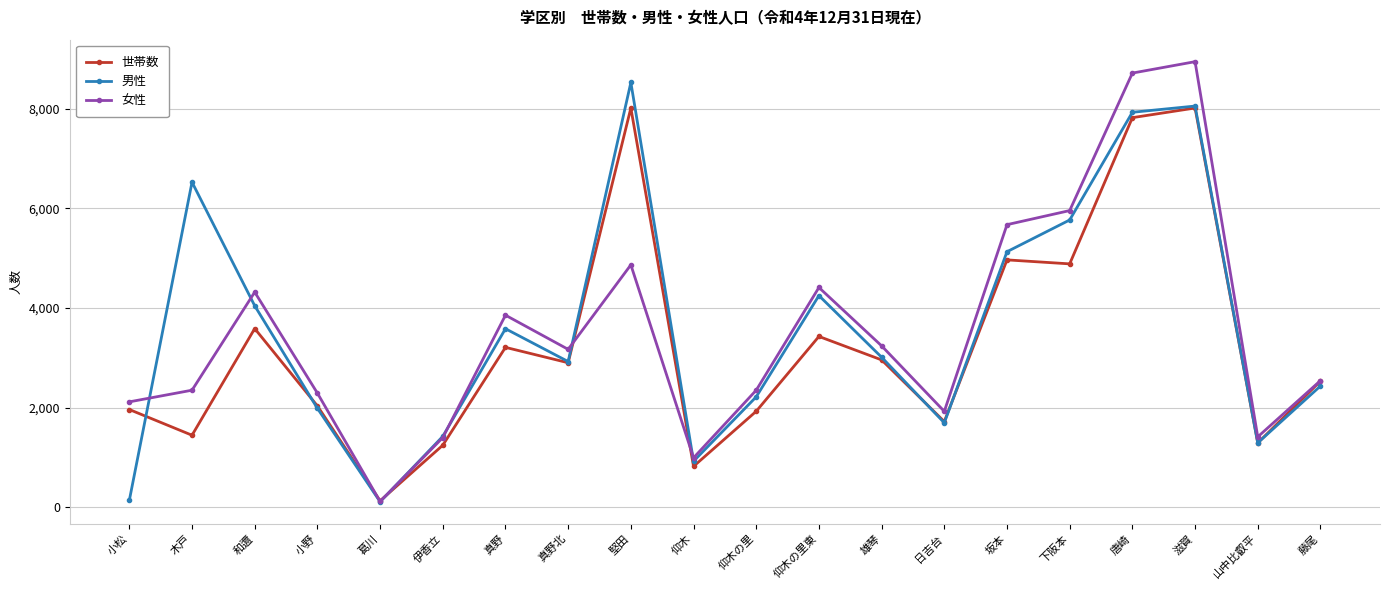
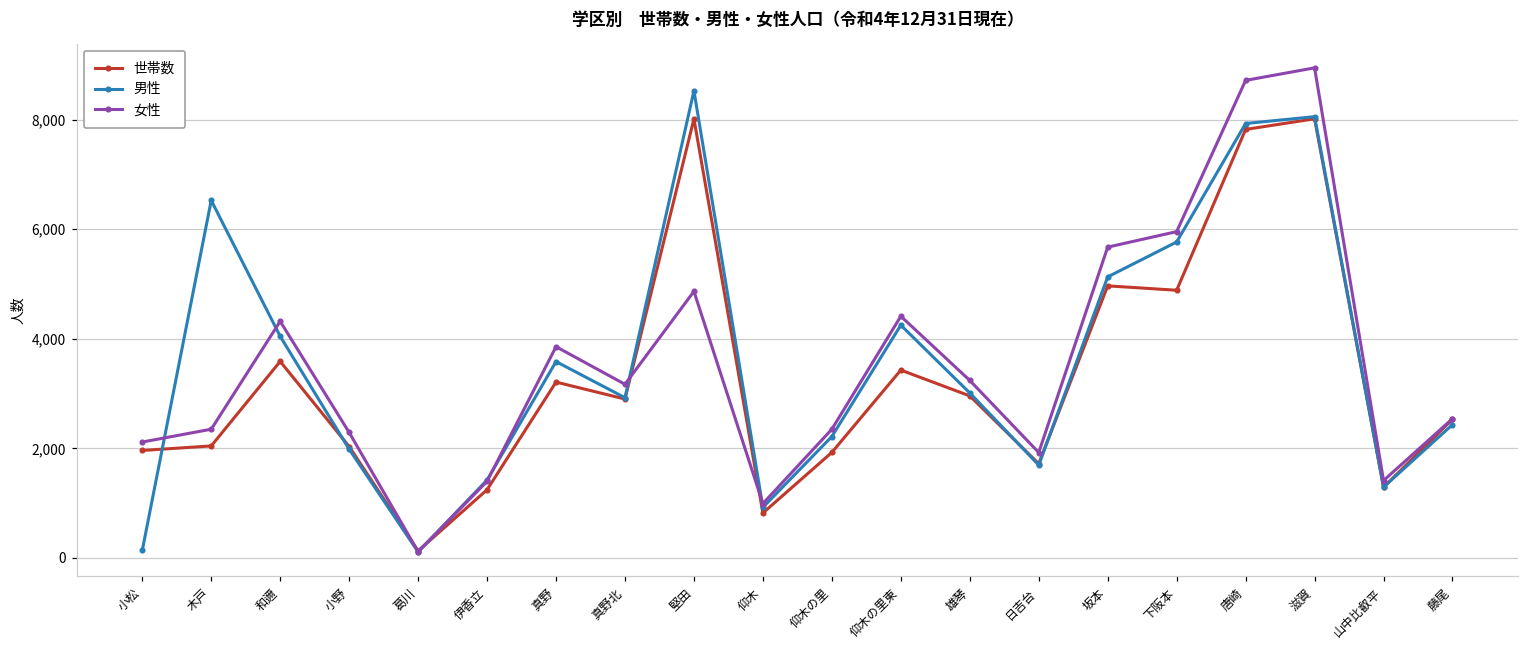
世帯数, 木戸: 1,400 -> 2,000
